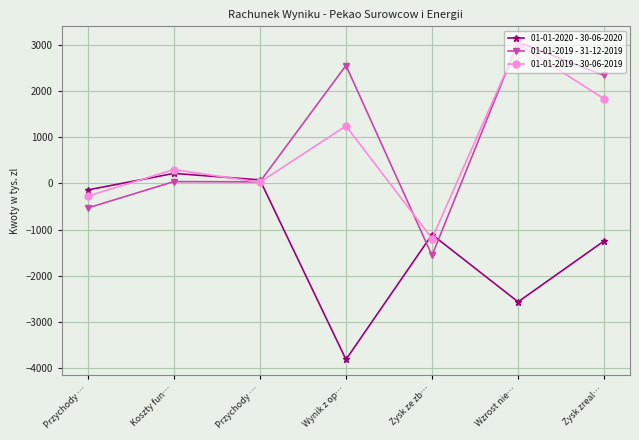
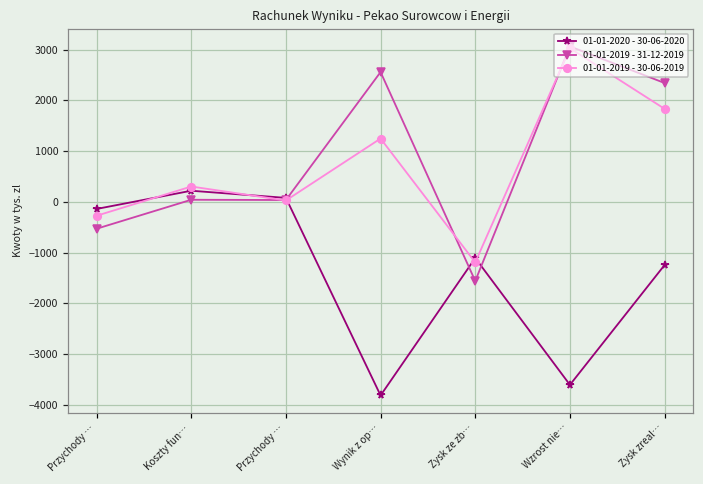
01-01-2020 - 30-06-2020, Wzrost nie…: -2600 -> -3600
